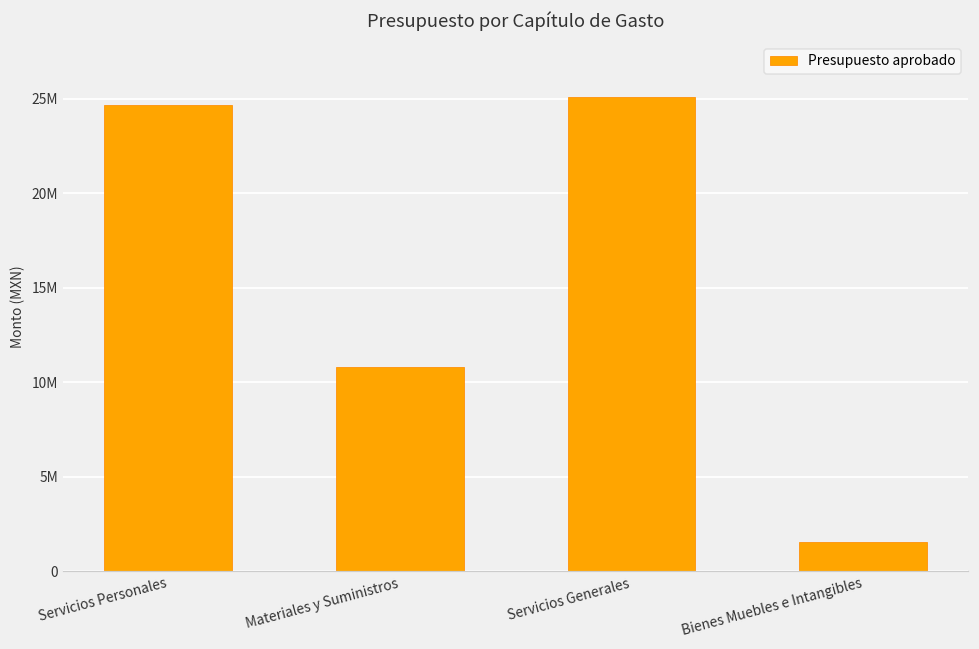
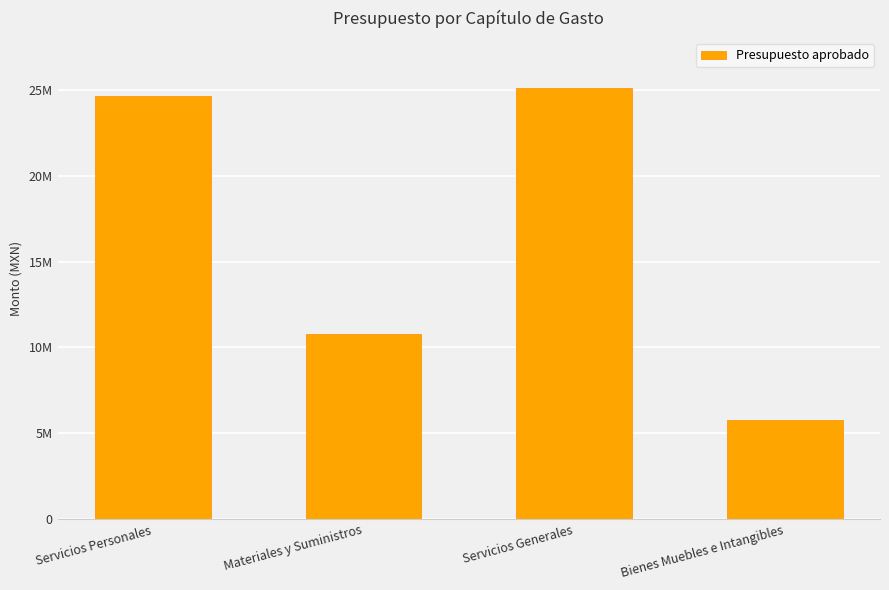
Bienes Muebles e Intangibles: 1600000 -> 5800000
